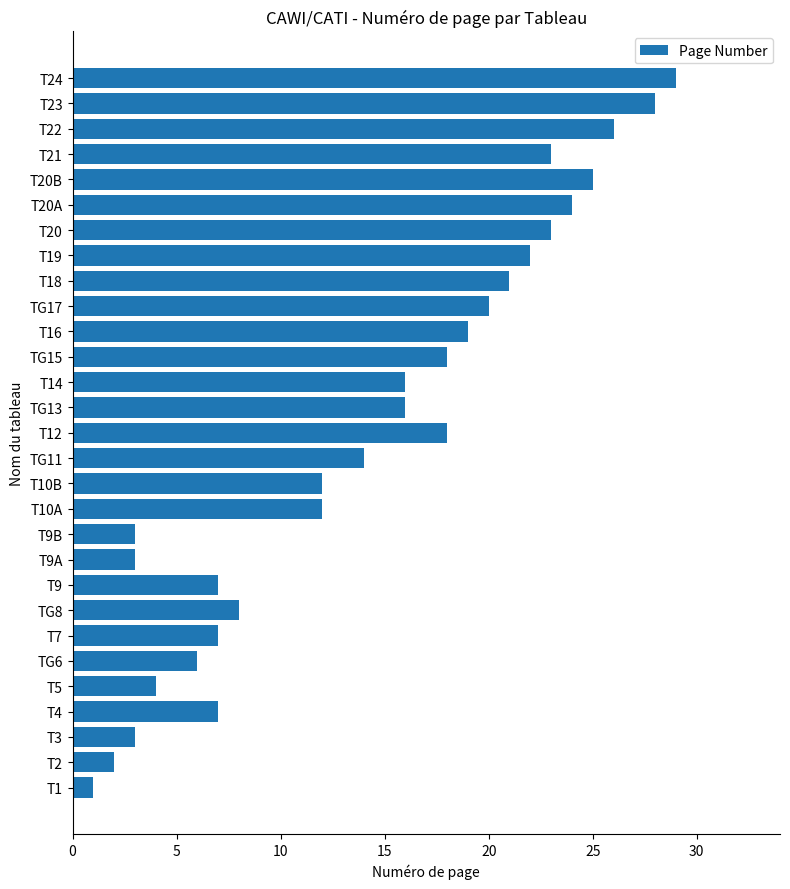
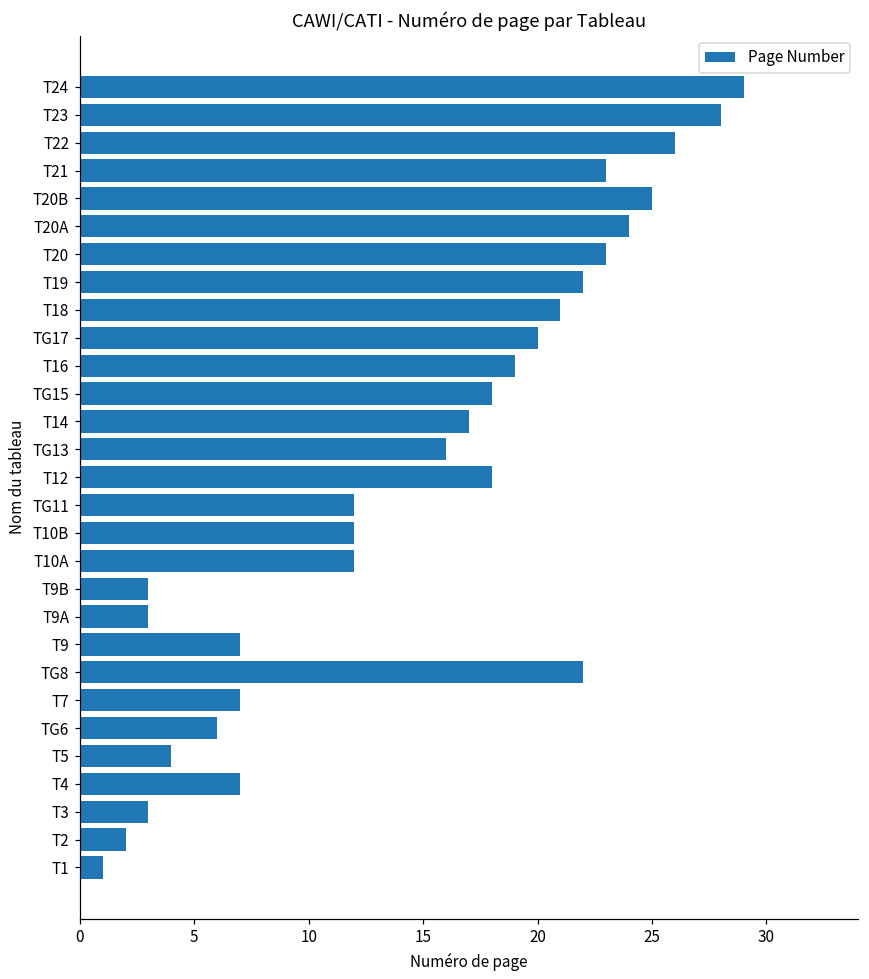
T14: 16 -> 17
TG11: 14 -> 12
TG8: 8 -> 22
